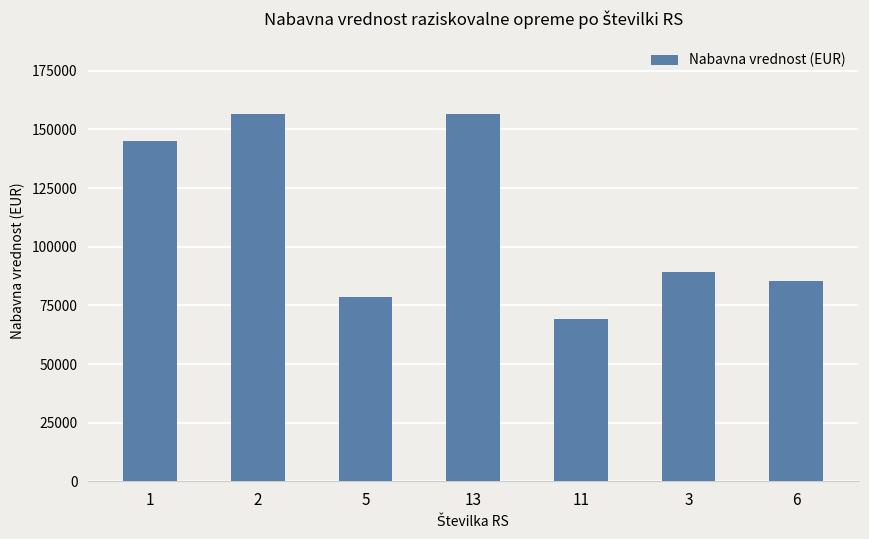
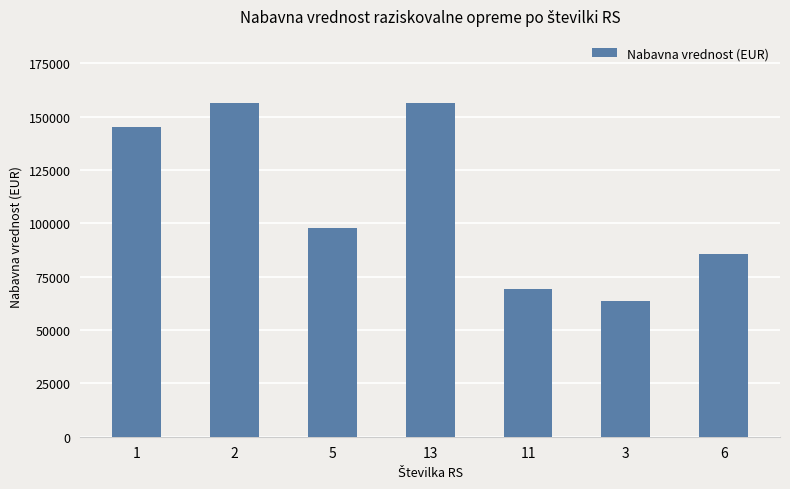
5: 78000 -> 98000
3: 89000 -> 64000
